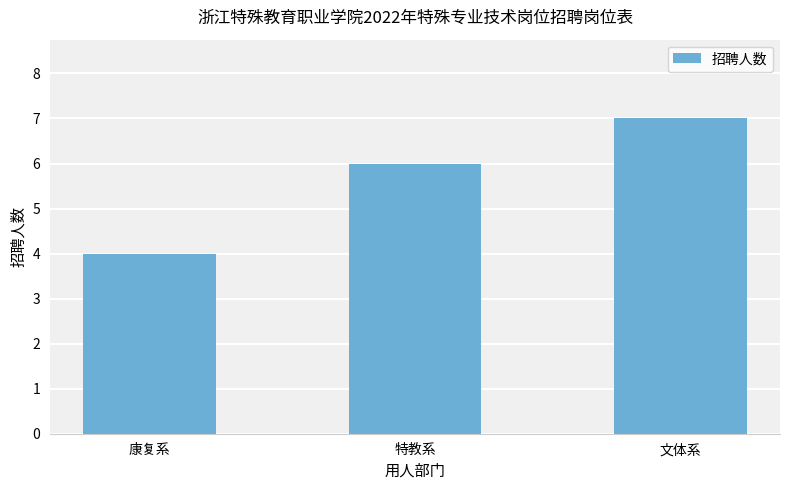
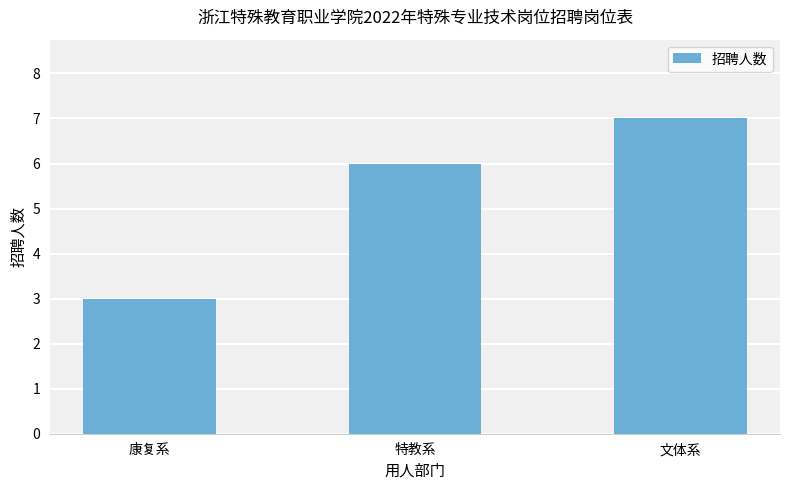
康复系: 4 -> 3
